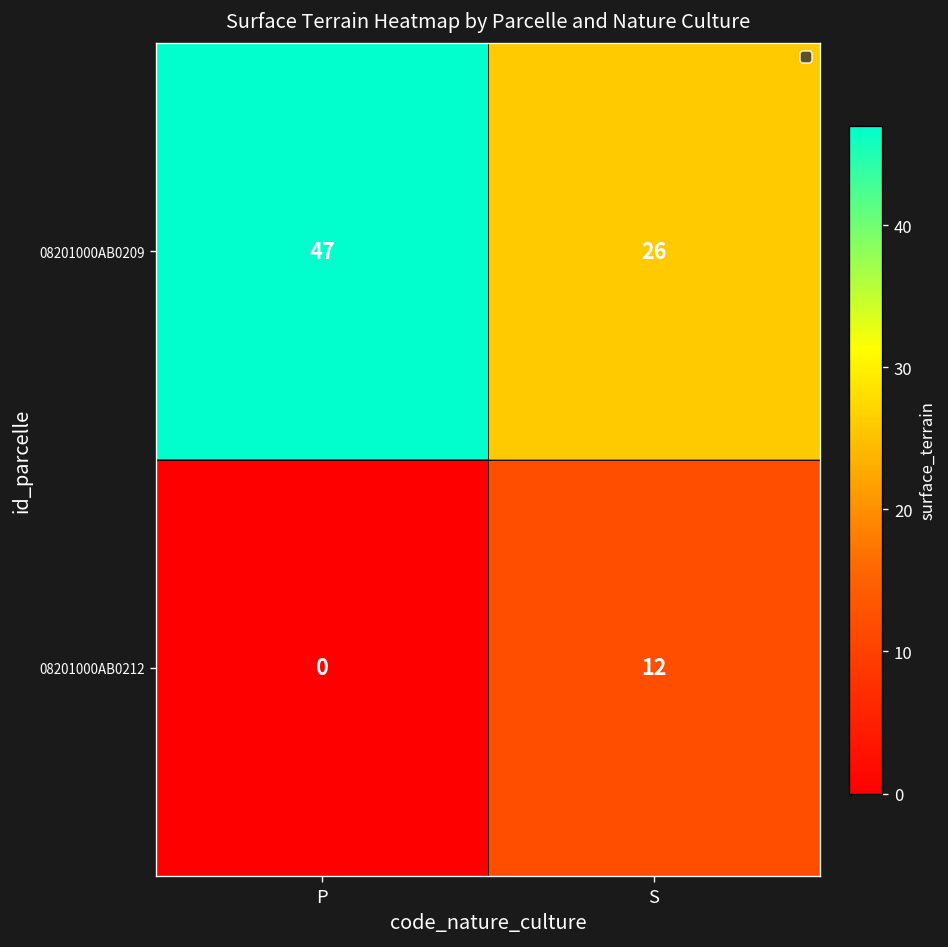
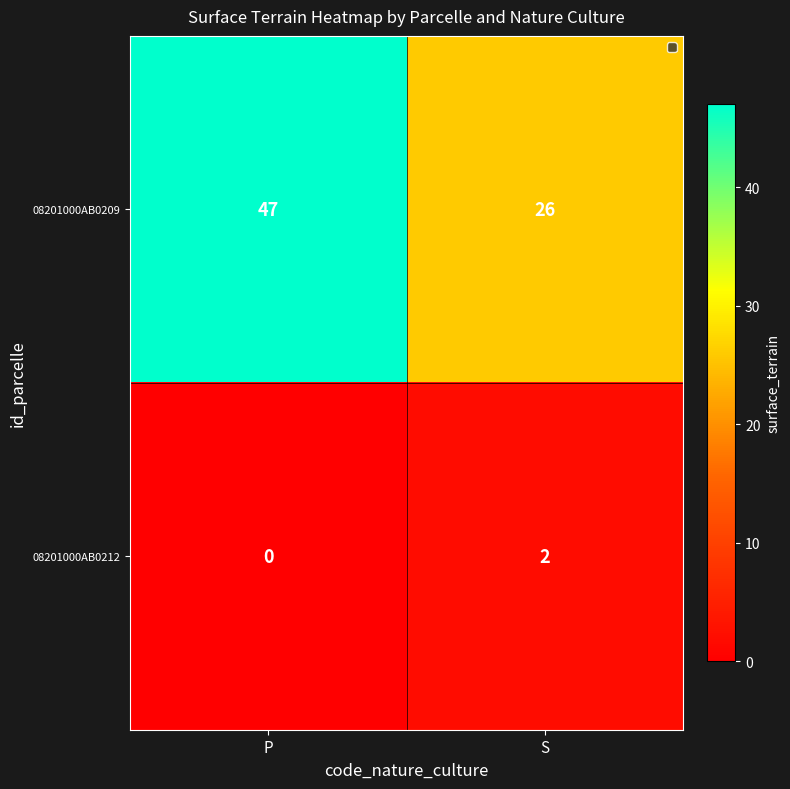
08201000AB0212, S: 12 -> 2
